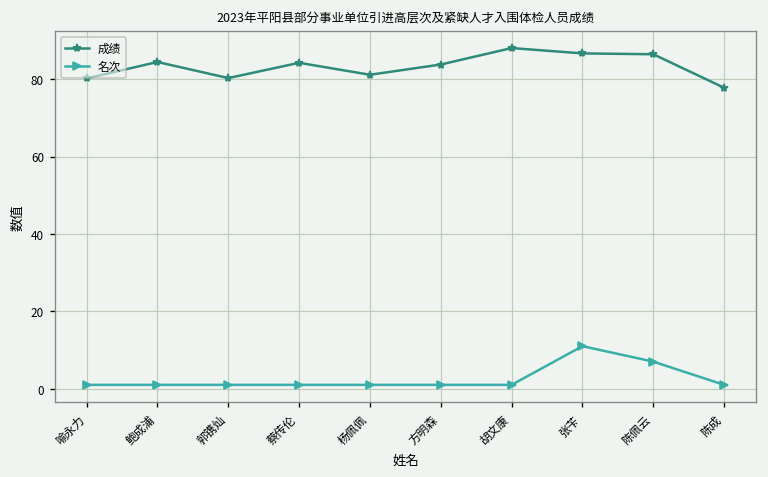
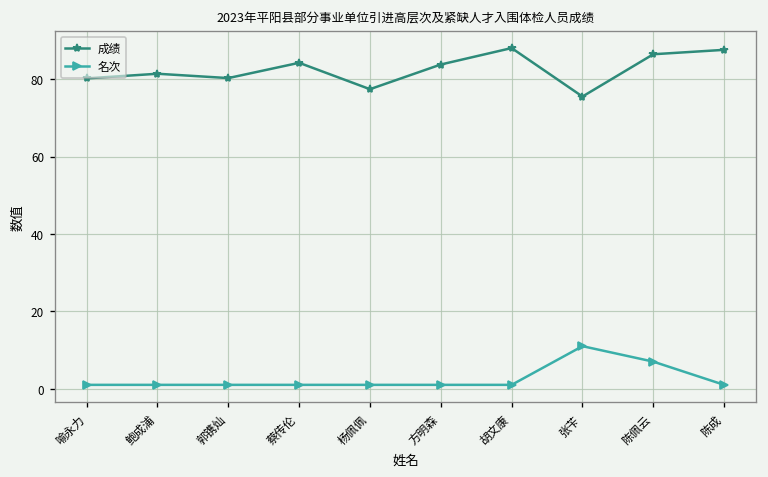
成绩, 鲍成浦: 84 -> 81
成绩, 杨佩佩: 81 -> 77
成绩, 张苄: 87 -> 76
成绩, 陈成: 78 -> 88
